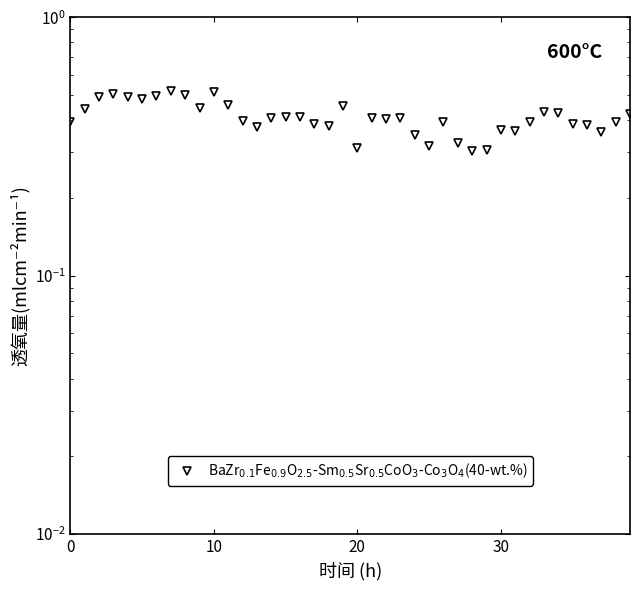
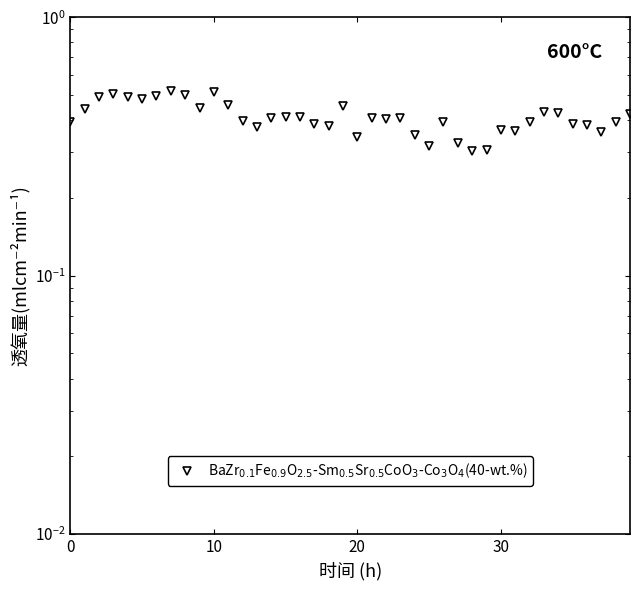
20: 0.31 -> 0.34
